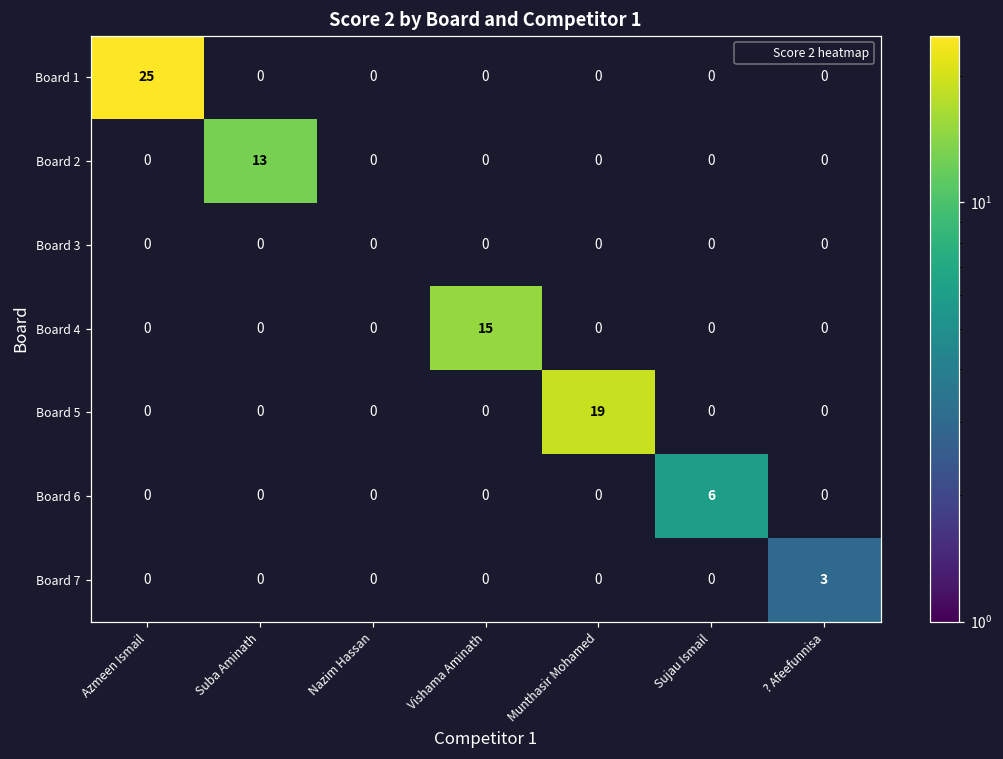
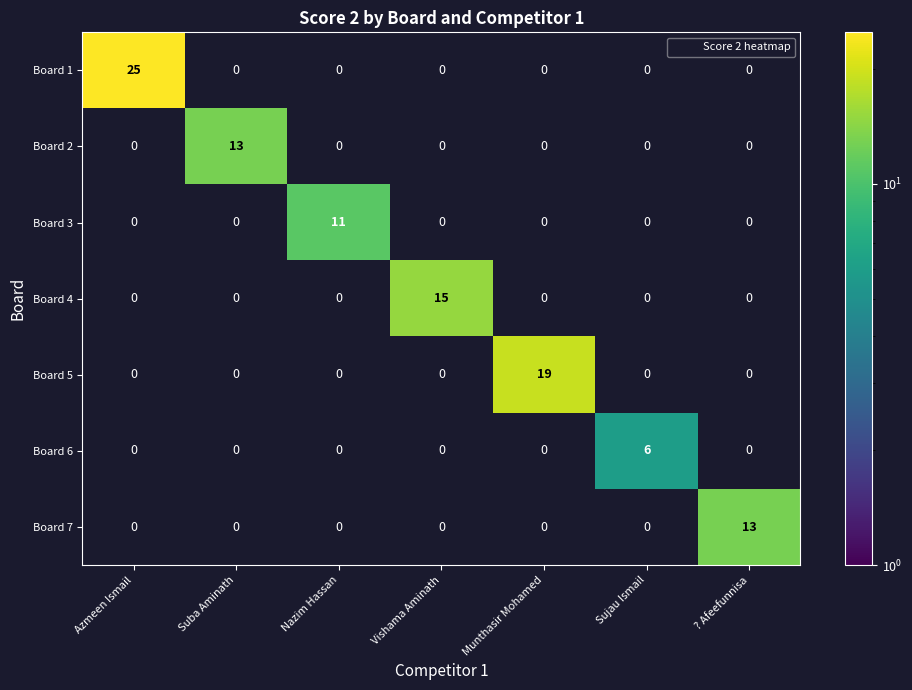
Board 3, Nazim Hassan: 0 -> 11
Board 7, ? Afeefunnisa: 3 -> 13
